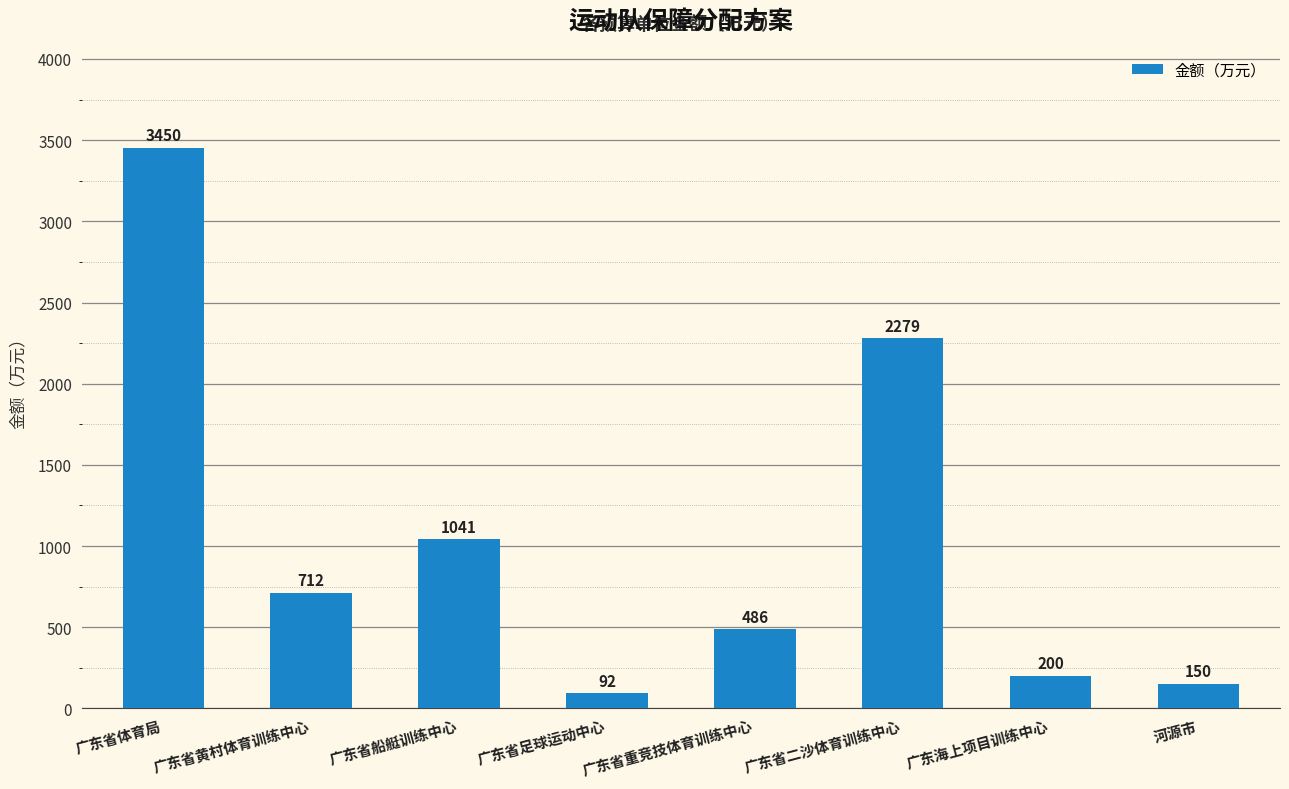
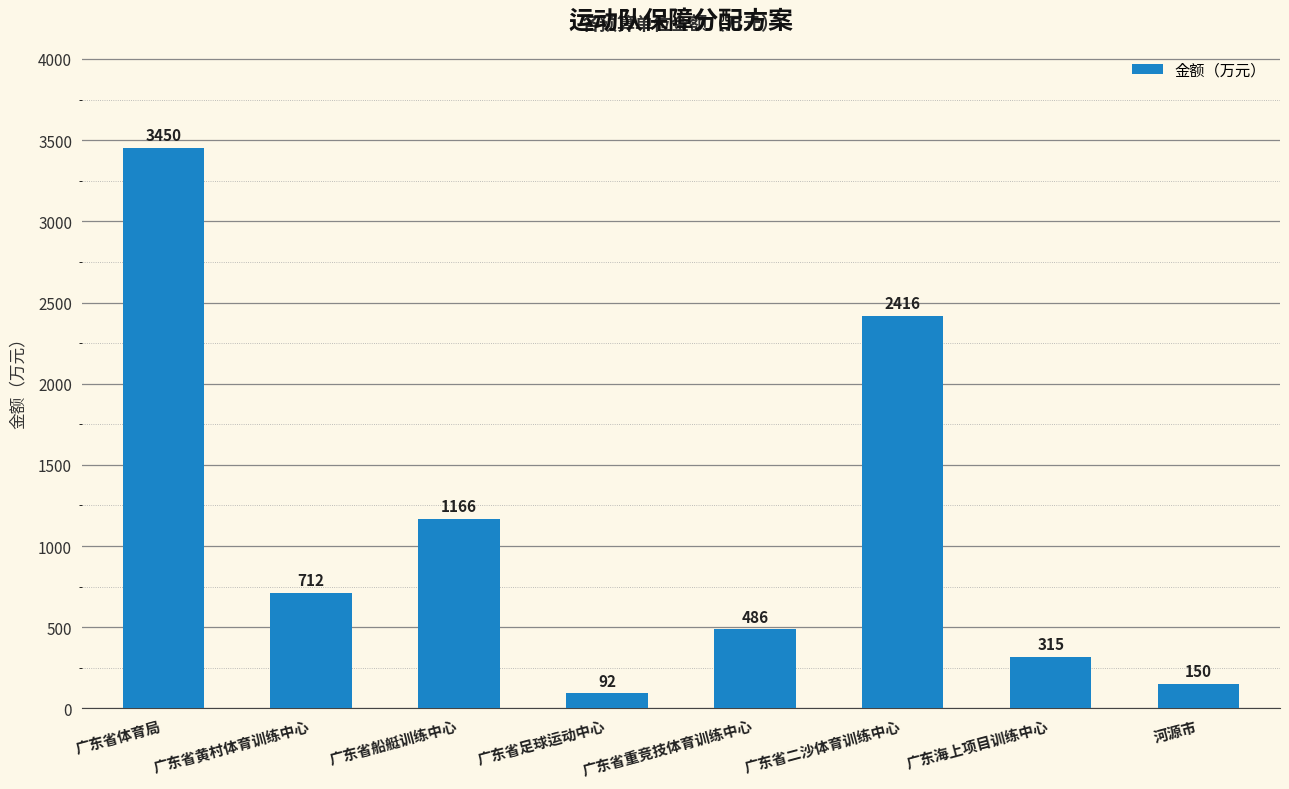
广东省船艇训练中心: 1041 -> 1166
广东省二沙体育训练中心: 2279 -> 2416
广东海上项目训练中心: 200 -> 315
